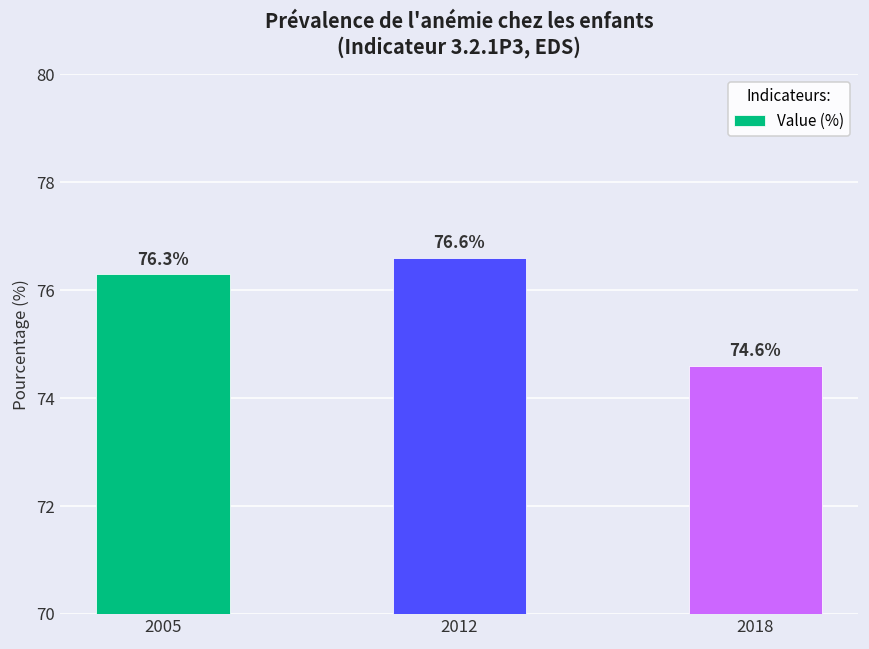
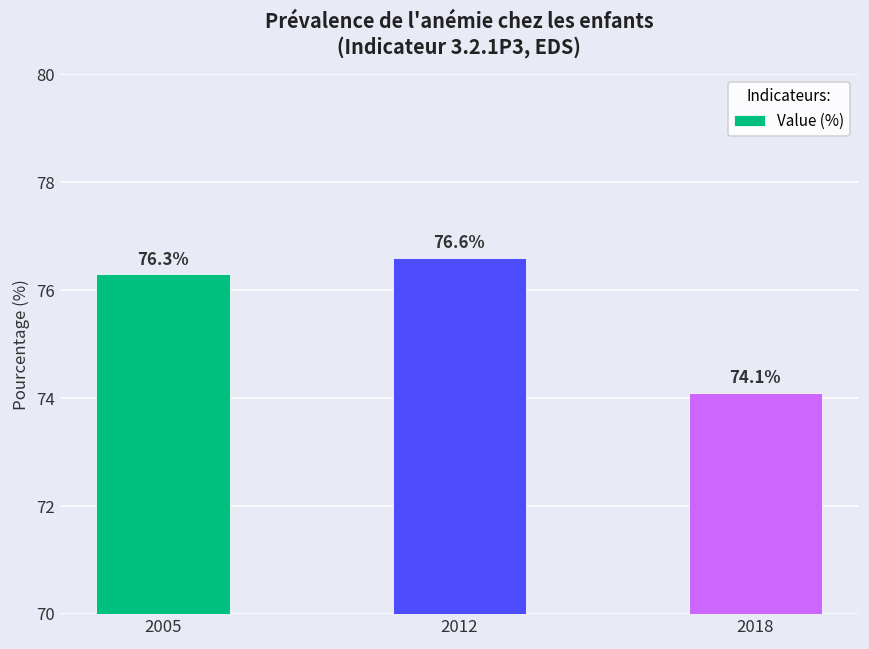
2018: 74.6% -> 74.1%
